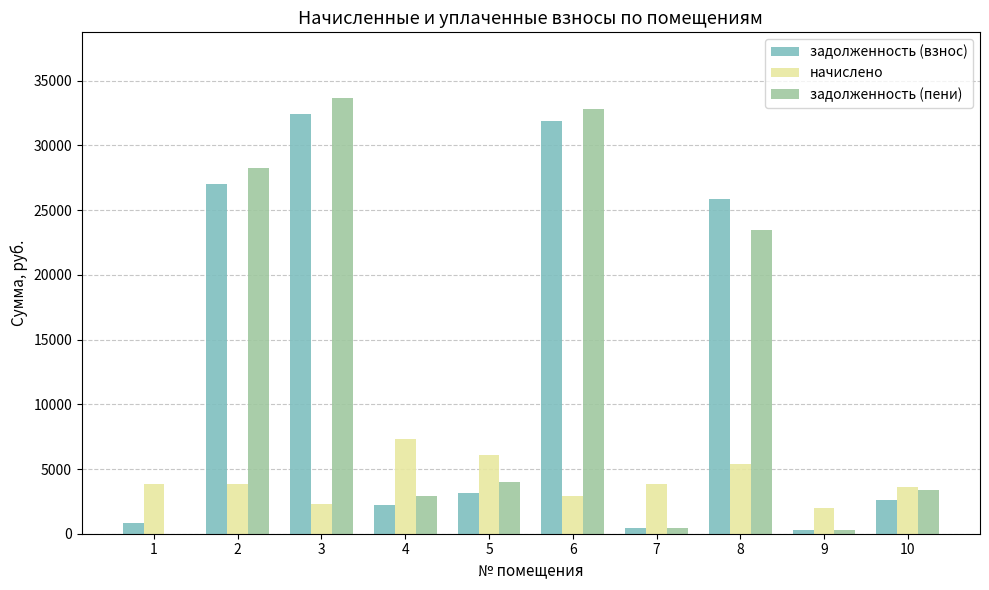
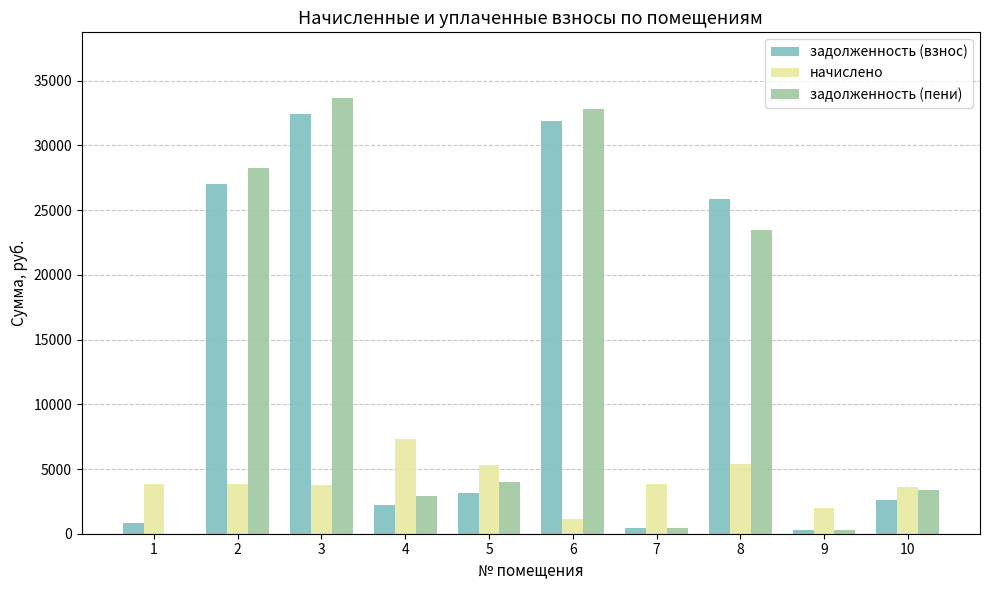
начислено, 3: 2300 -> 3800
начислено, 5: 6100 -> 5300
начислено, 6: 2900 -> 1100
